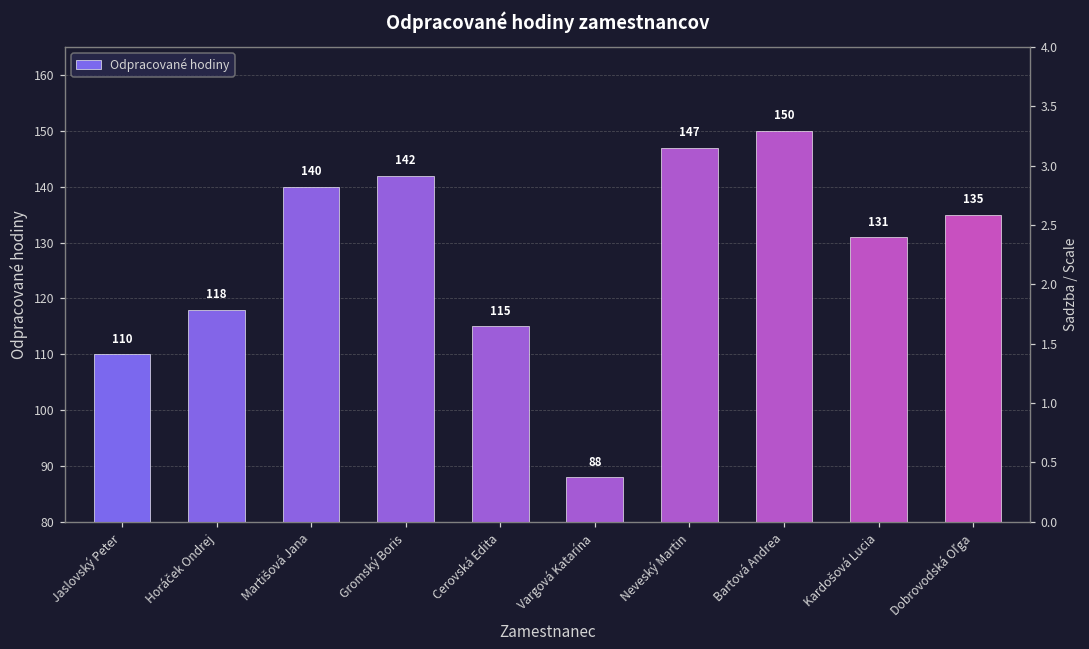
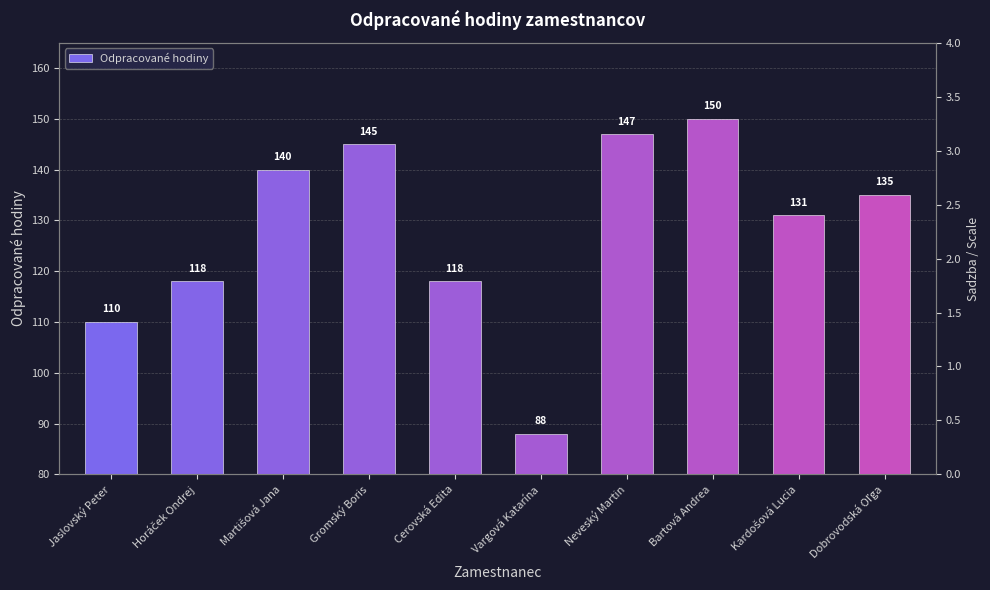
Gromský Boris: 142 -> 145
Cerovská Edita: 115 -> 118
